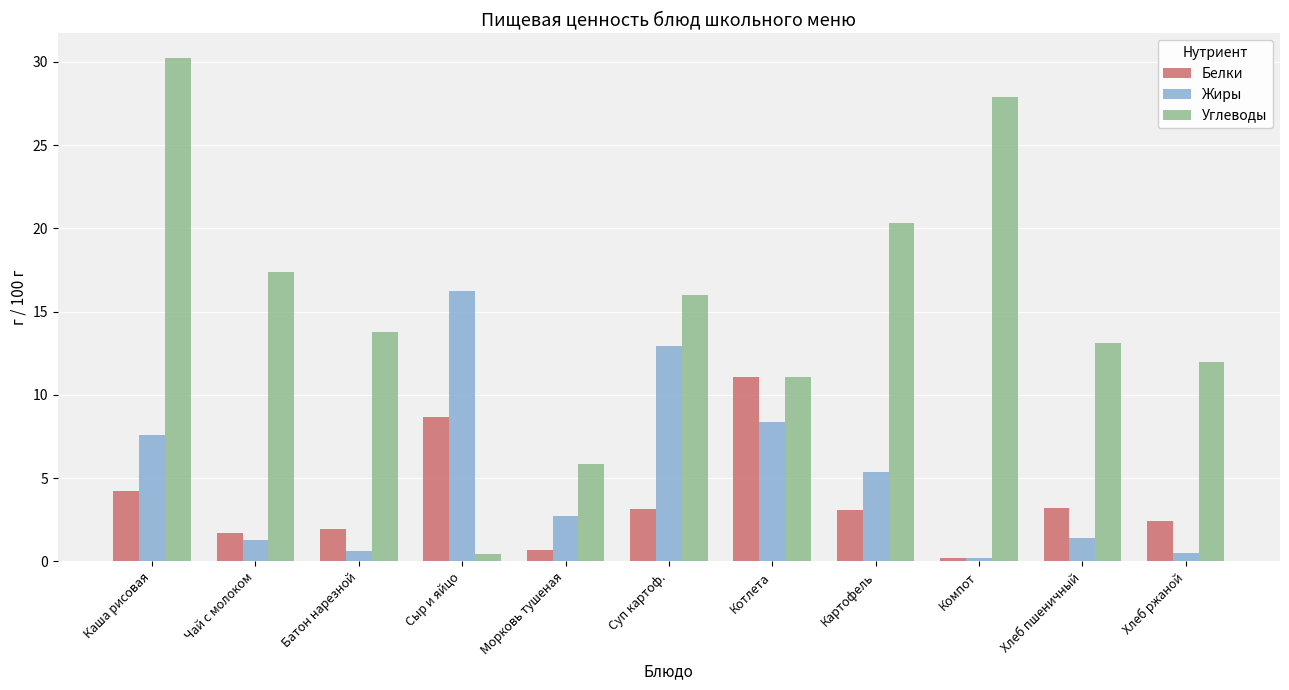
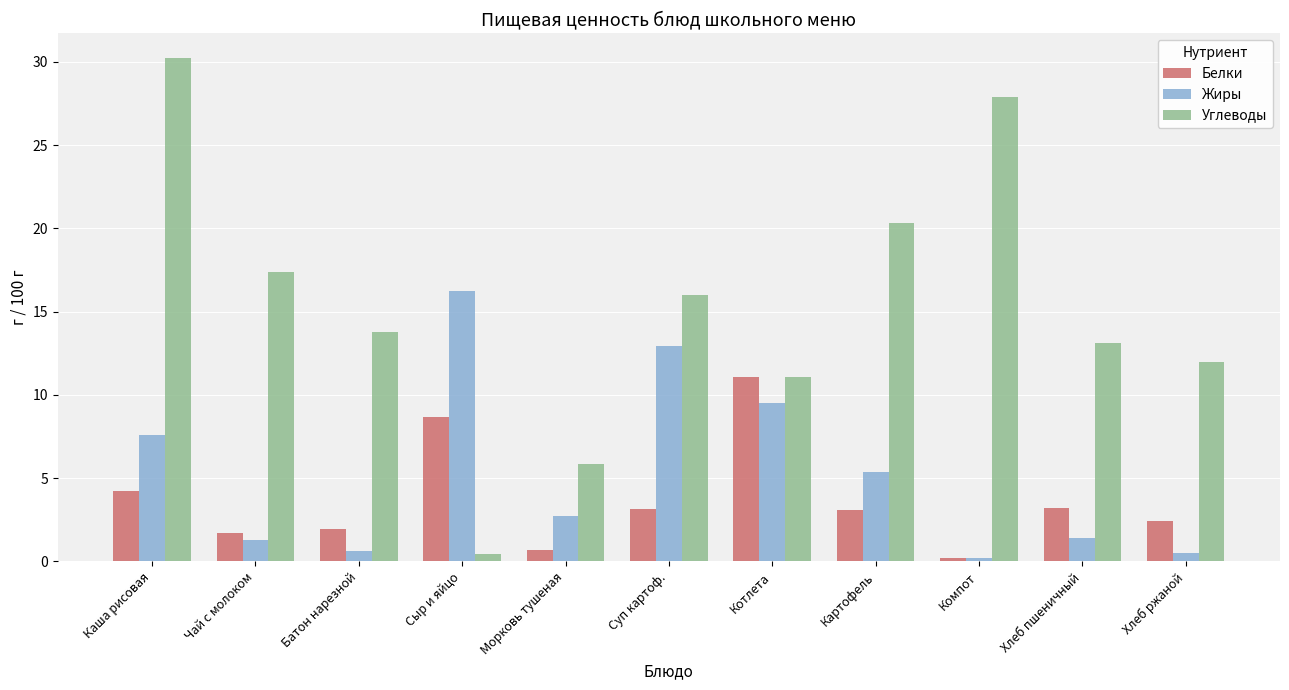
Жиры, Котлета: 8.4 -> 9.5
